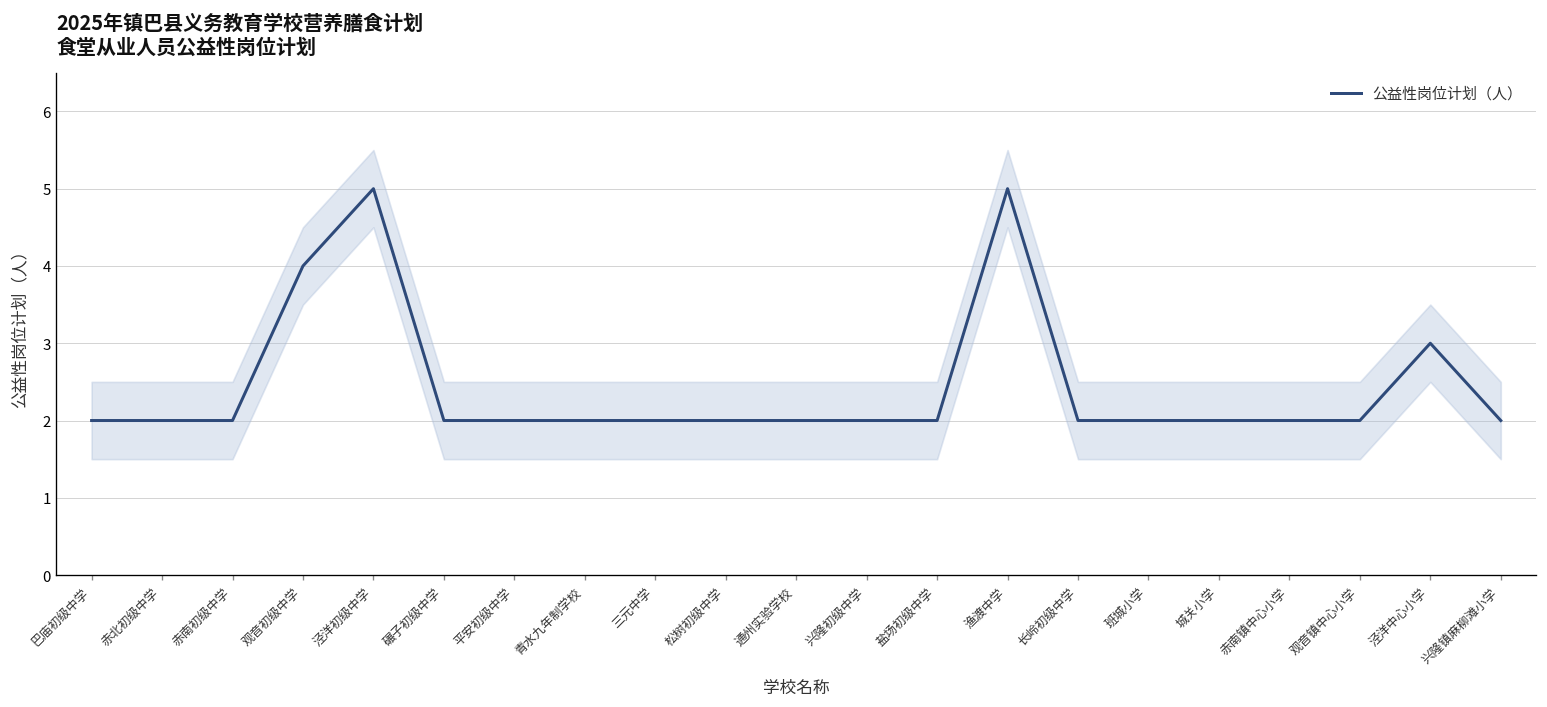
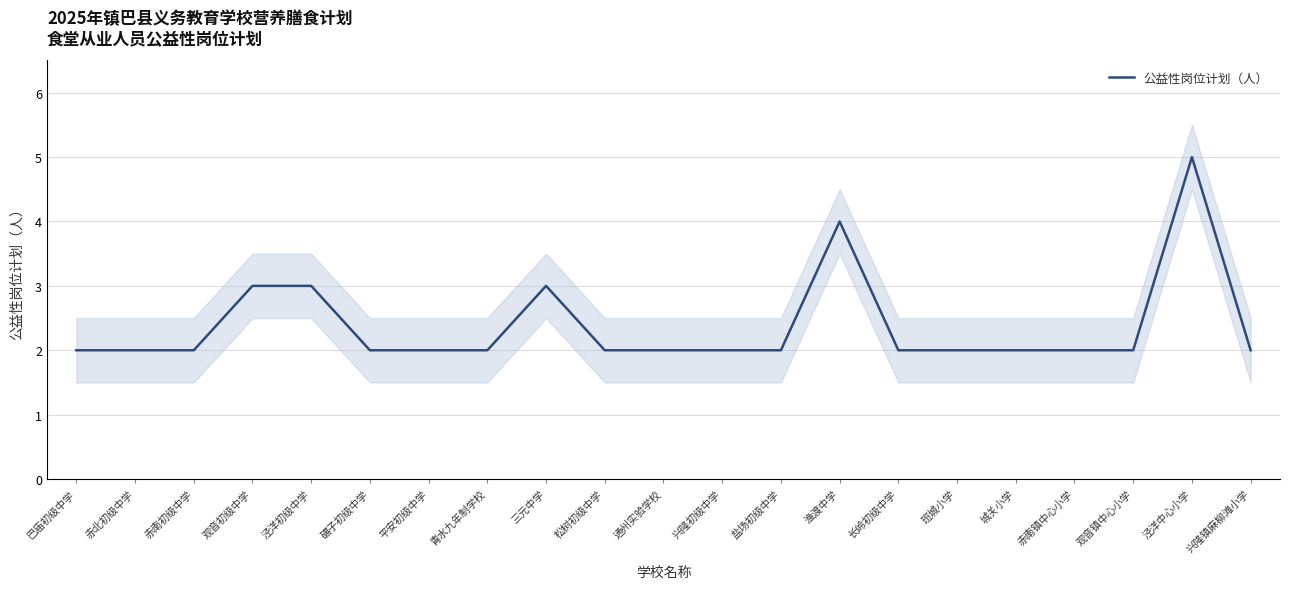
公益性岗位计划（人）, 观音初级中学: 4 -> 3
公益性岗位计划（人）, 泾洋初级中学: 5 -> 3
公益性岗位计划（人）, 三元中学: 2 -> 3
公益性岗位计划（人）, 渔渡中学: 5 -> 4
公益性岗位计划（人）, 泾洋中心小学: 3 -> 5
